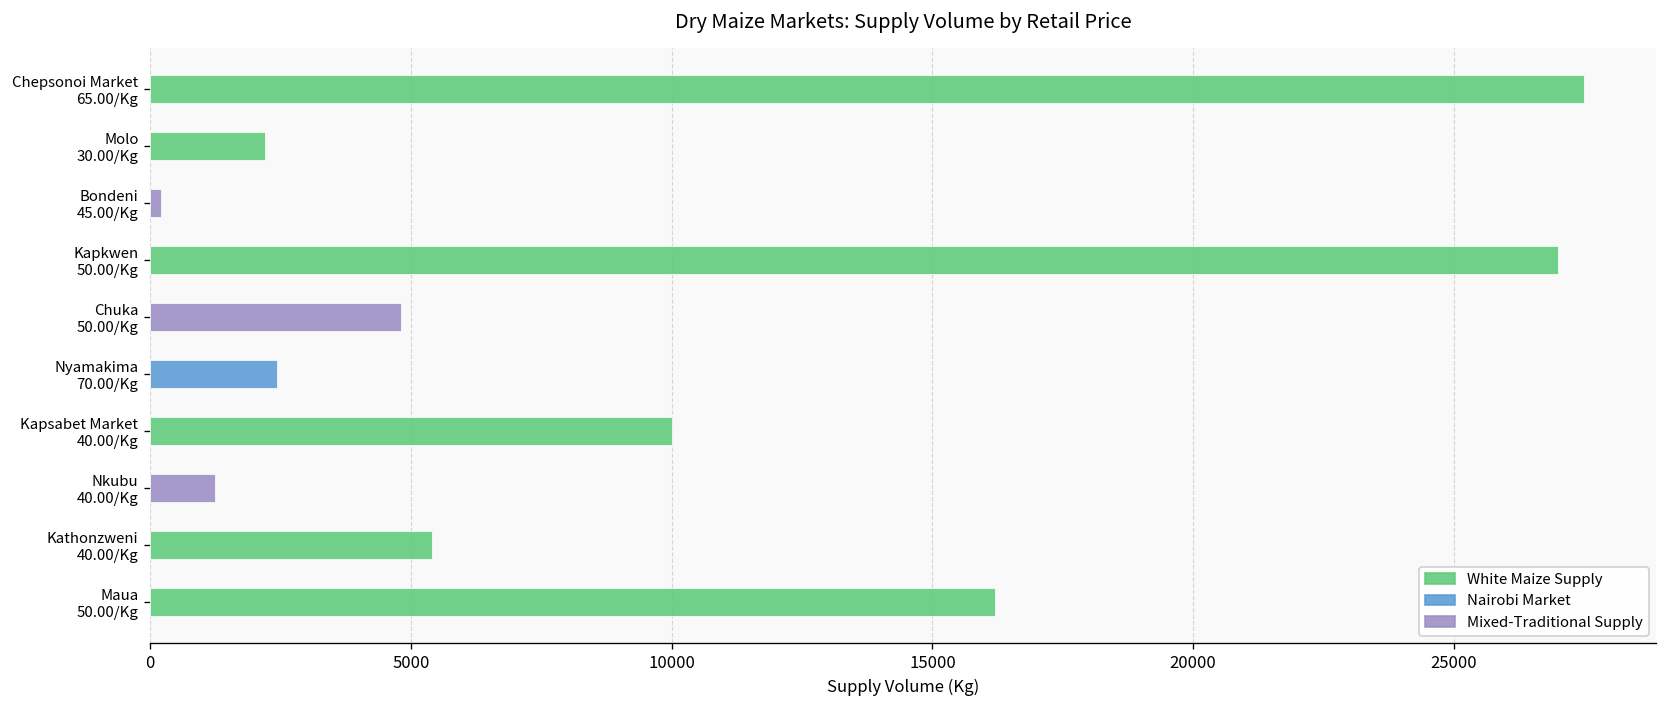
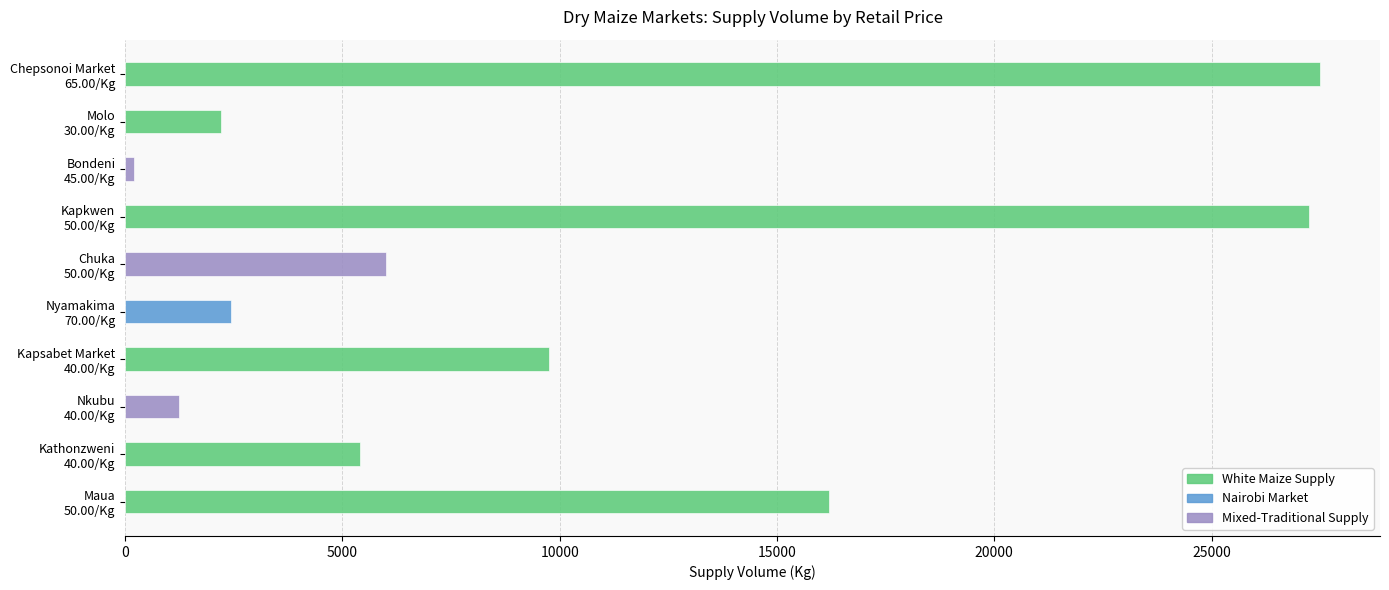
Kapkwen 50.00/Kg: 27000 -> 27300
Chuka 50.00/Kg: 4800 -> 6000
Kapsabet Market 40.00/Kg: 10000 -> 9800
